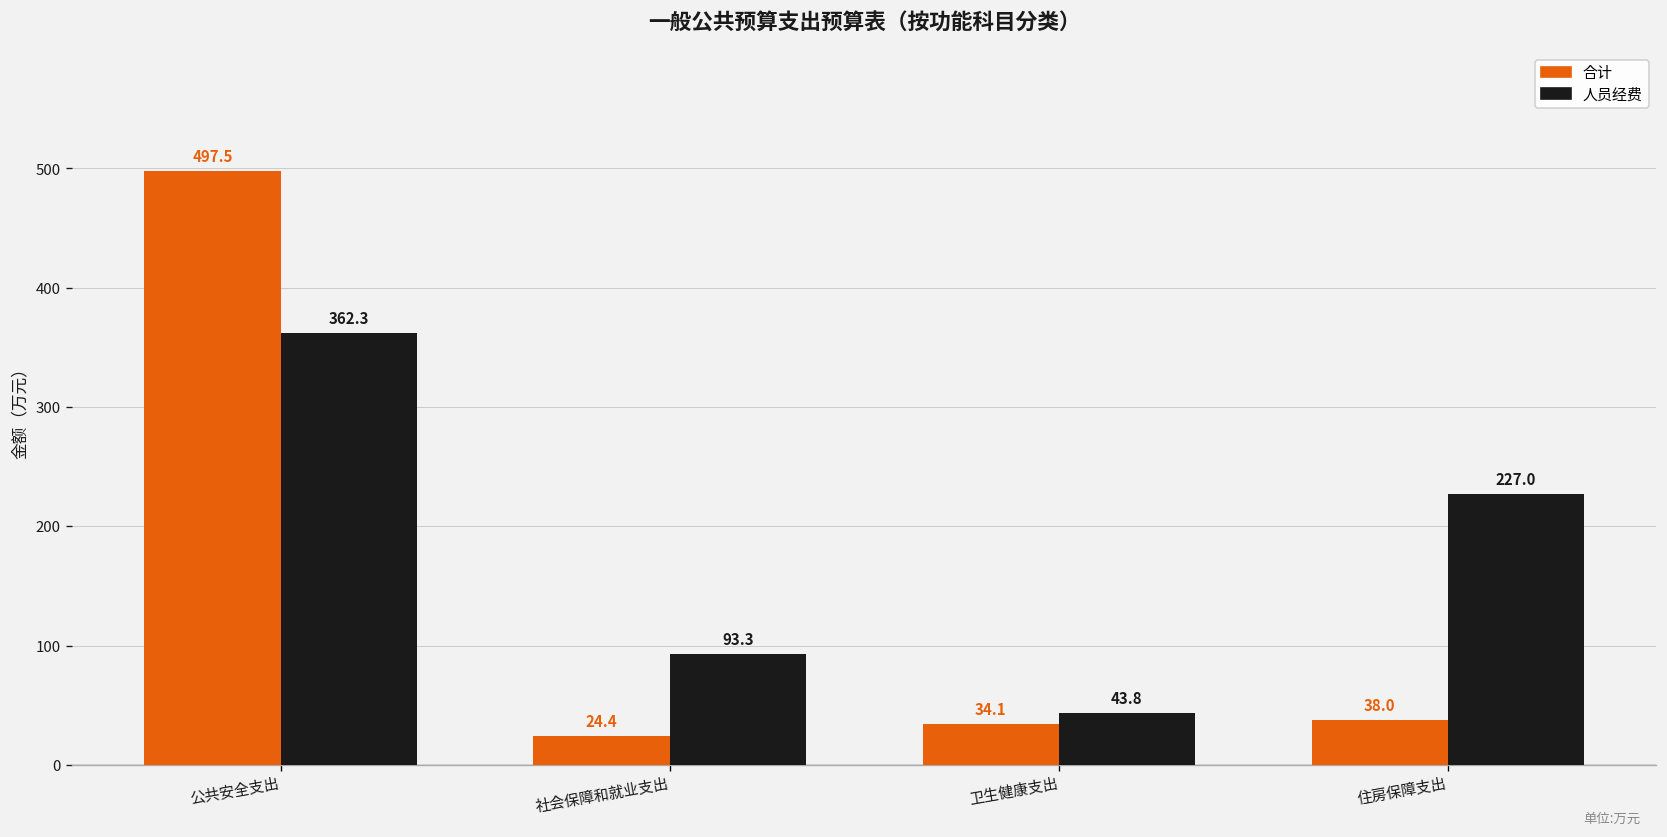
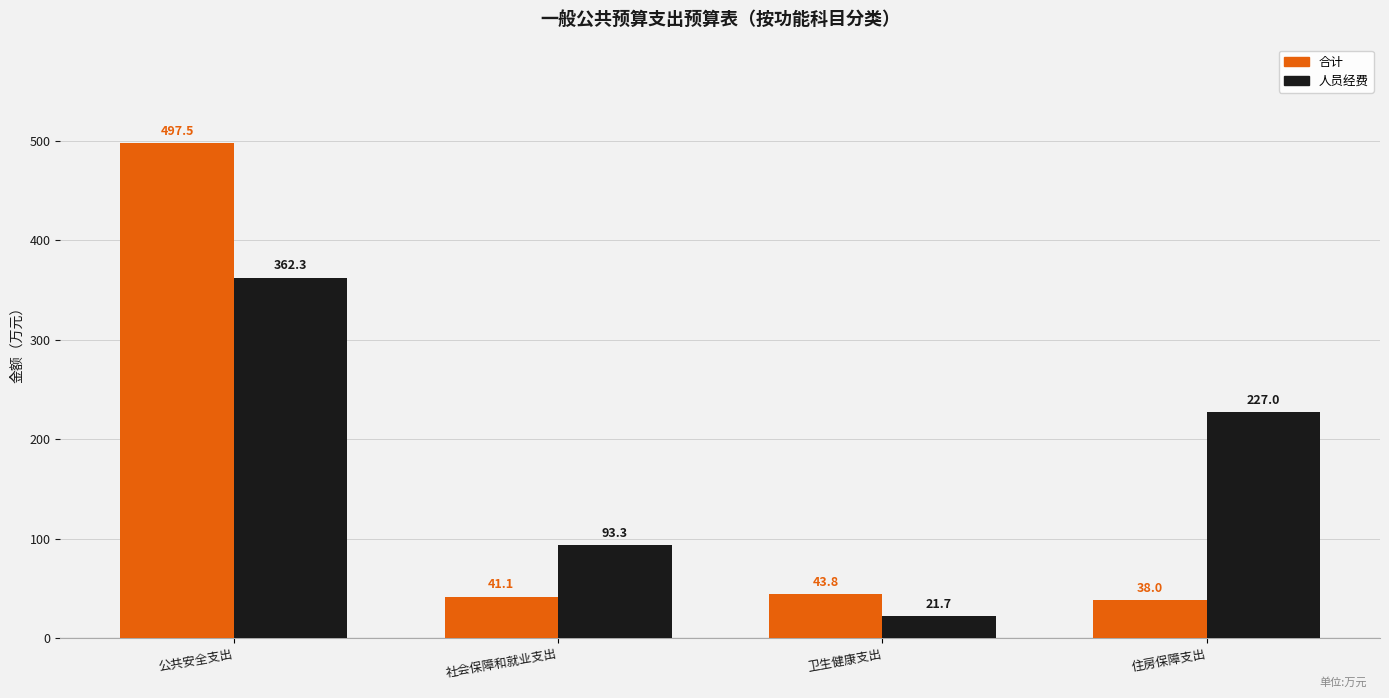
合计, 社会保障和就业支出: 24.4 -> 41.1
合计, 卫生健康支出: 34.1 -> 43.8
人员经费, 卫生健康支出: 43.8 -> 21.7
